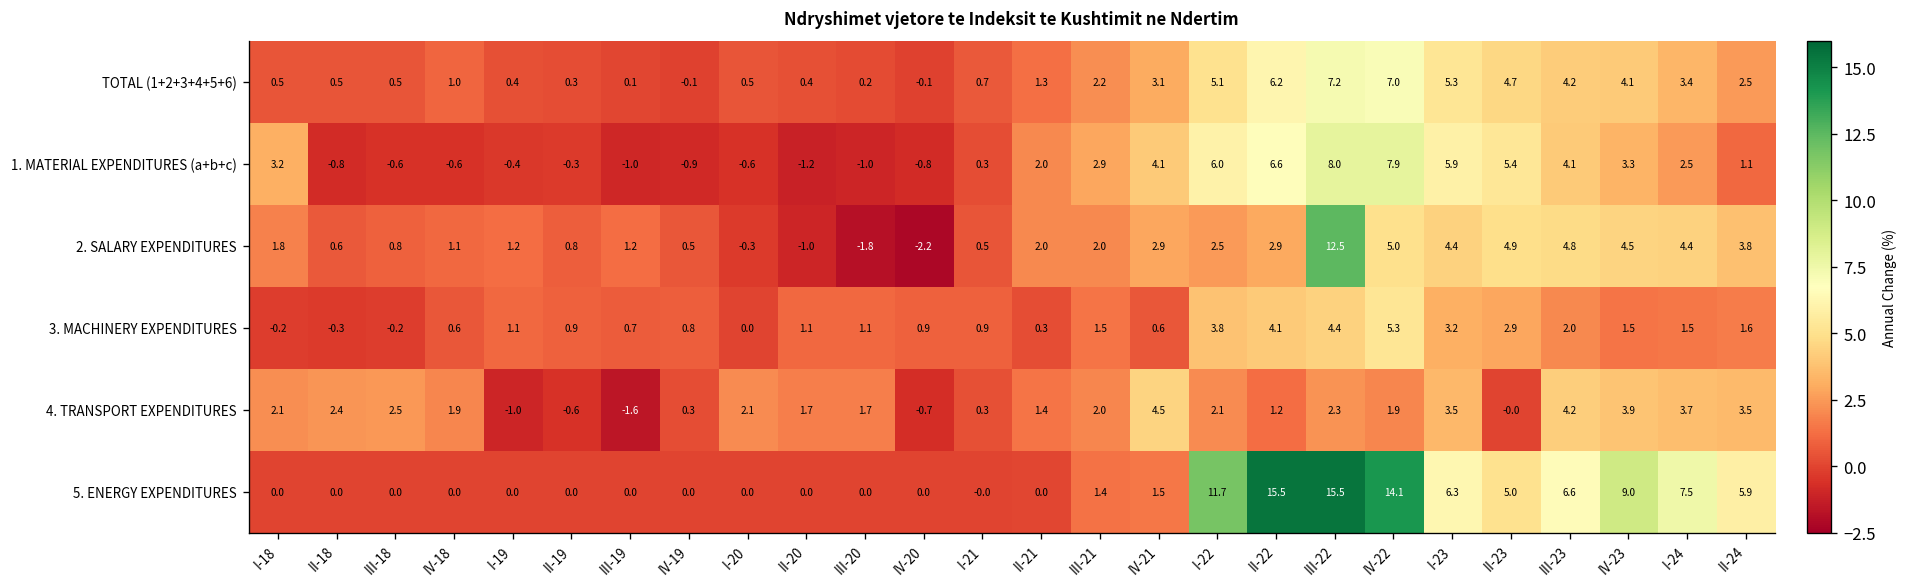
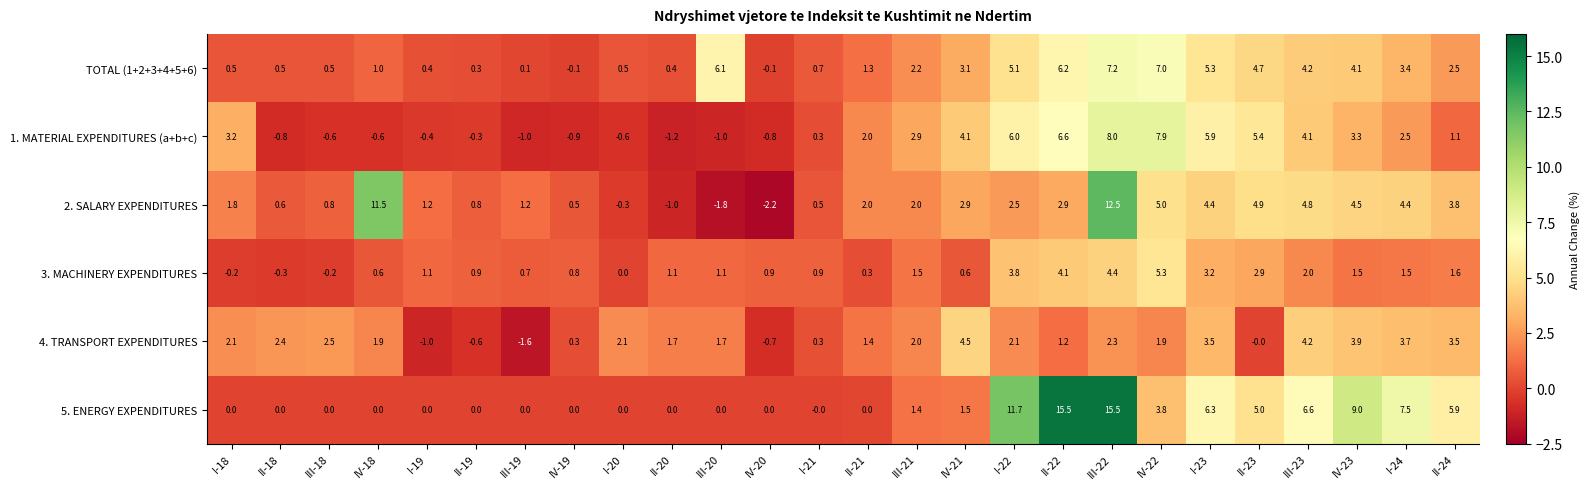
TOTAL (1+2+3+4+5+6), III-20: 0.2 -> 6.1
2. SALARY EXPENDITURES, IV-18: 1.1 -> 11.5
5. ENERGY EXPENDITURES, IV-22: 14.1 -> 3.8
